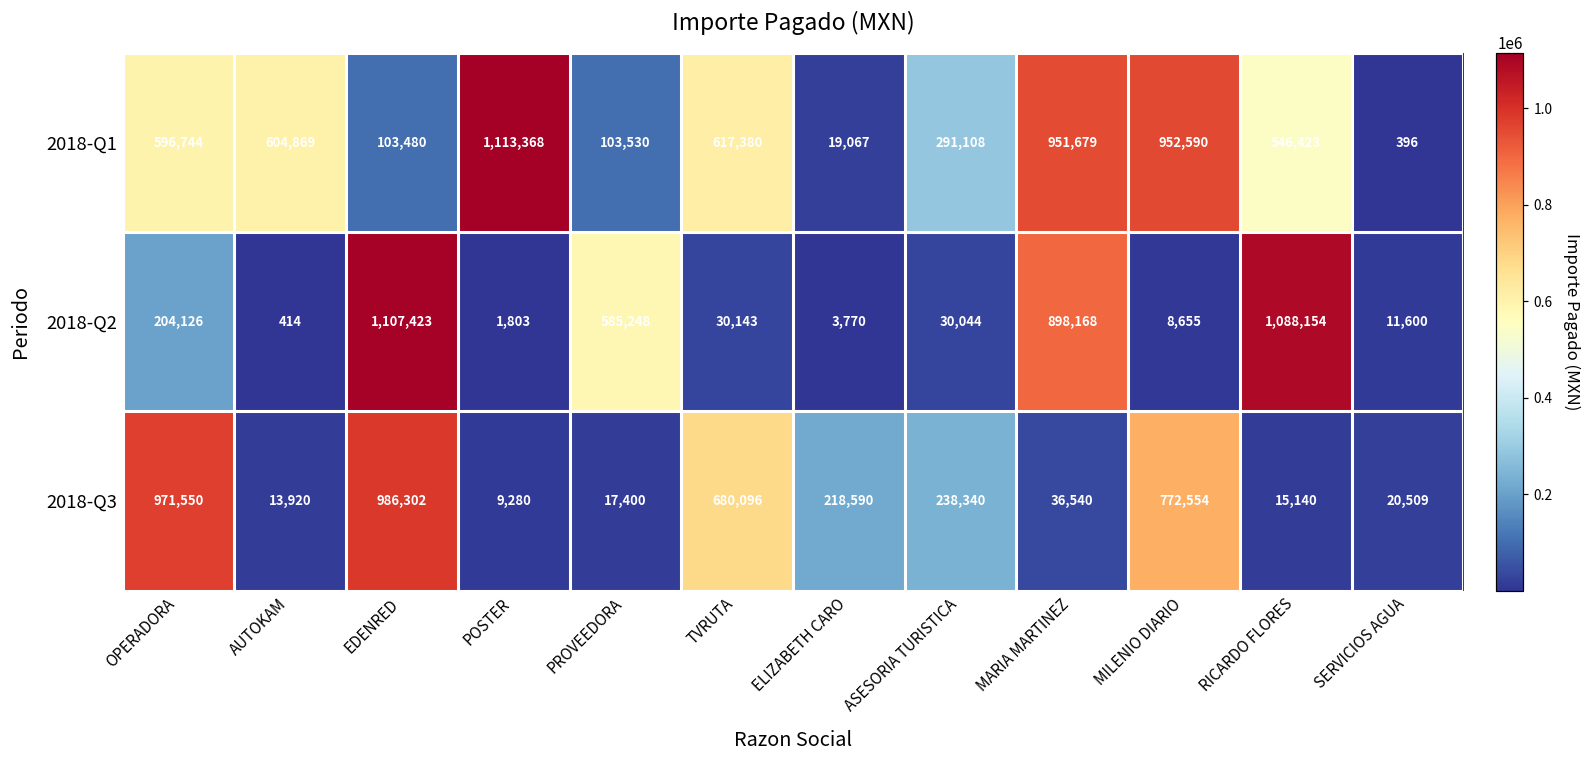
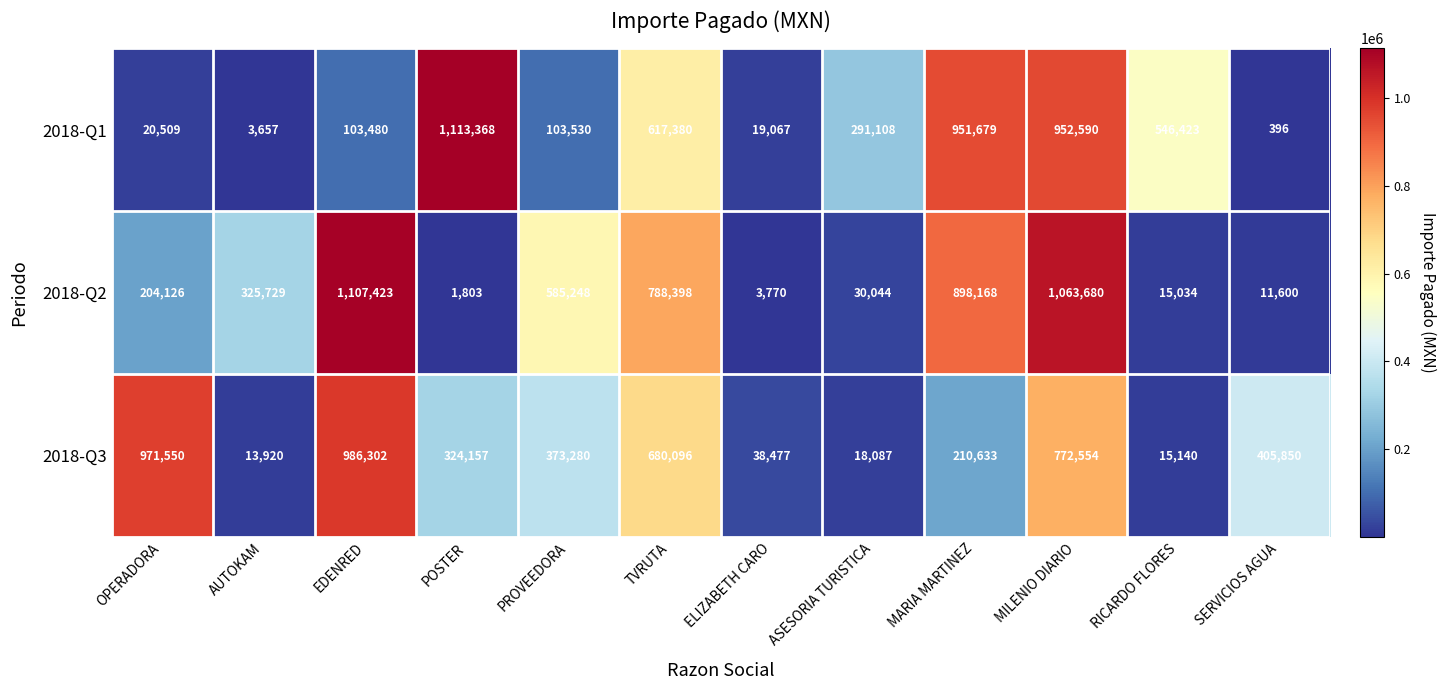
2018-Q1, OPERADORA: 596,744 -> 20,509
2018-Q1, AUTOKAM: 604,869 -> 3,657
2018-Q2, AUTOKAM: 414 -> 325,729
2018-Q2, TVRUTA: 30,143 -> 788,398
2018-Q2, MILENIO DIARIO: 8,655 -> 1,063,680
2018-Q2, RICARDO FLORES: 1,088,154 -> 15,034
2018-Q3, POSTER: 9,280 -> 324,157
2018-Q3, PROVEEDORA: 17,400 -> 373,280
2018-Q3, ELIZABETH CARO: 218,590 -> 38,477
2018-Q3, ASESORIA TURISTICA: 238,340 -> 18,087
2018-Q3, MARIA MARTINEZ: 36,540 -> 210,633
2018-Q3, SERVICIOS AGUA: 20,509 -> 405,850
